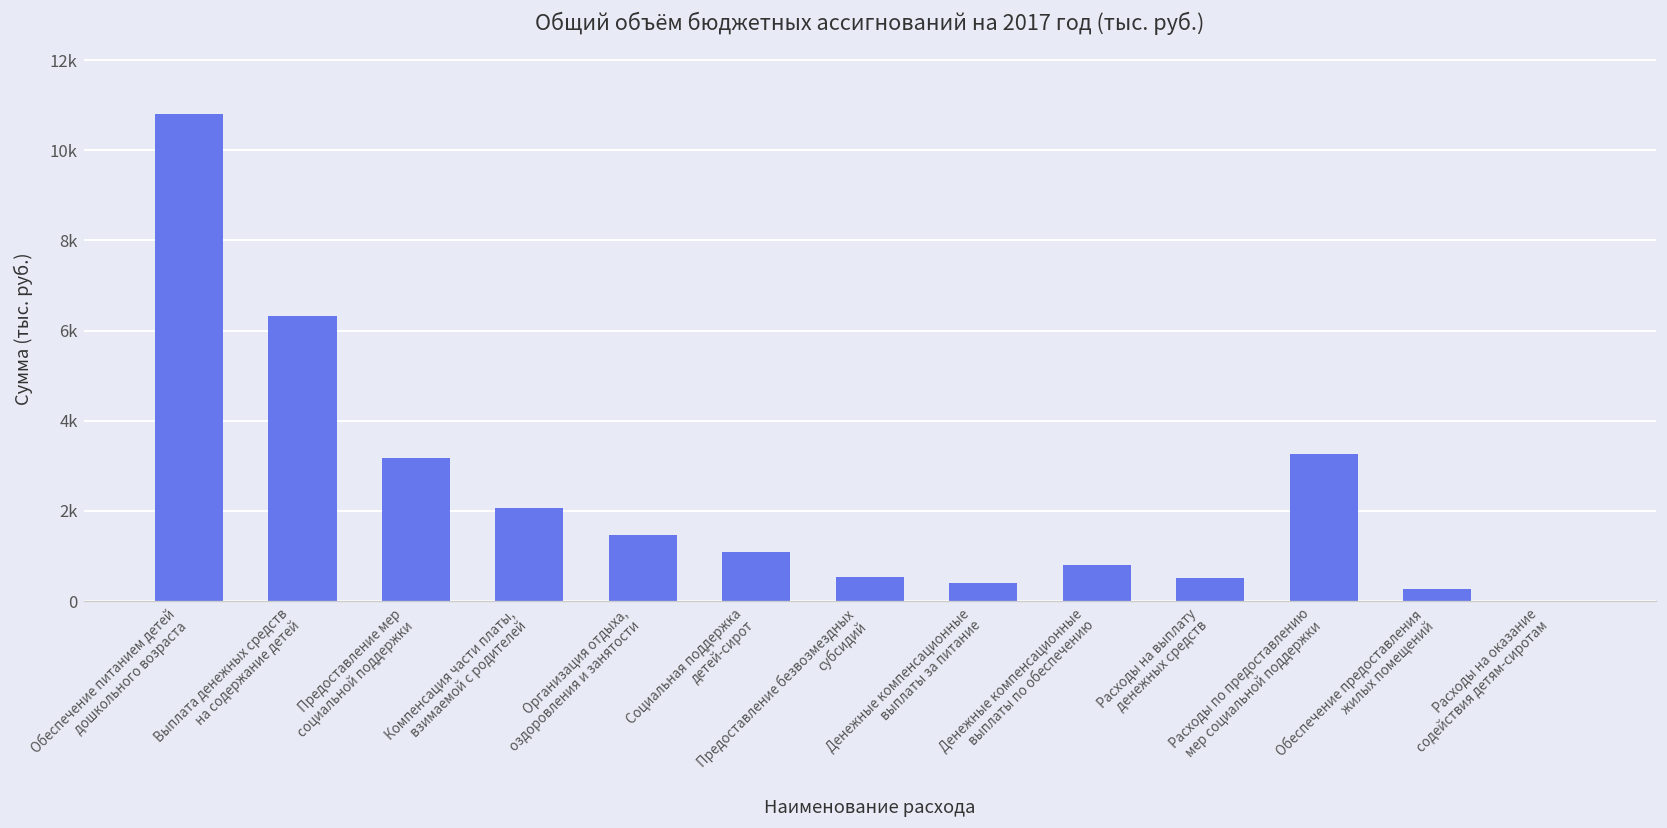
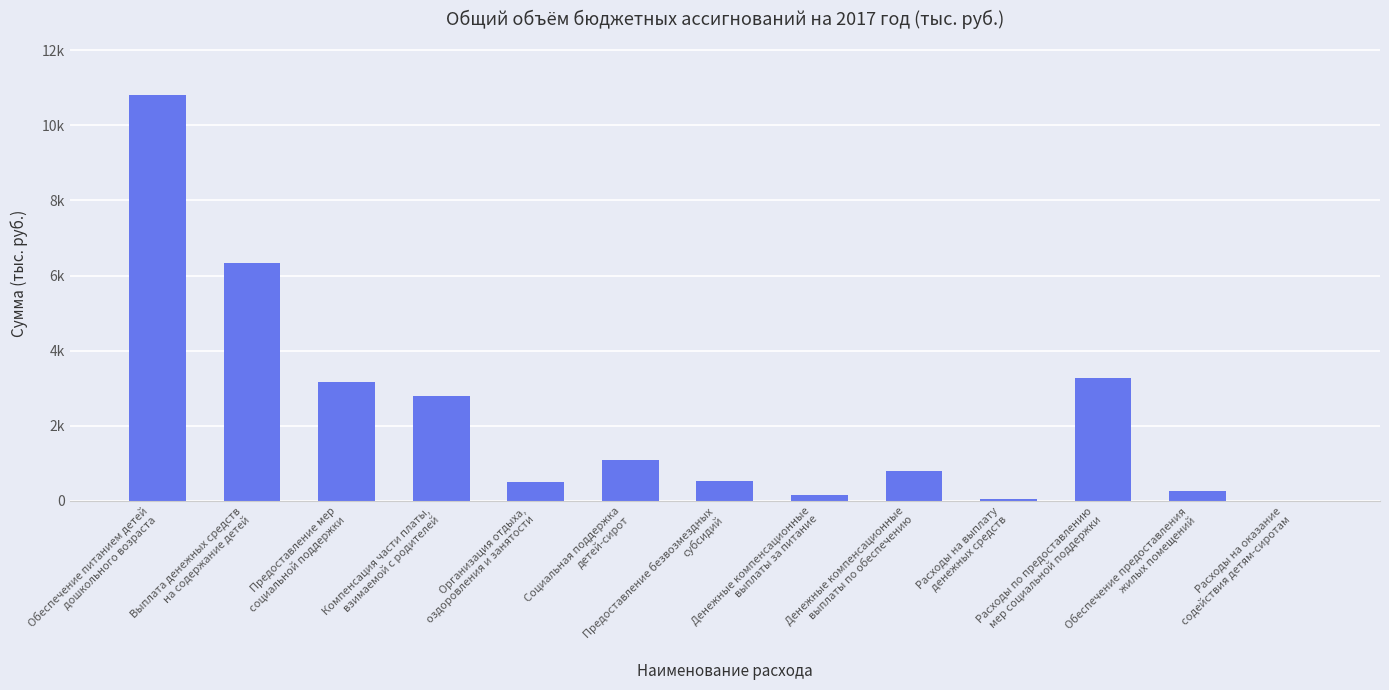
Компенсация части платы, взимаемой с родителей: 2100 -> 2800
Организация отдыха, оздоровления и занятости: 1500 -> 500
Денежные компенсационные выплаты за питание: 400 -> 200
Расходы на выплату денежных средств: 500 -> 100
